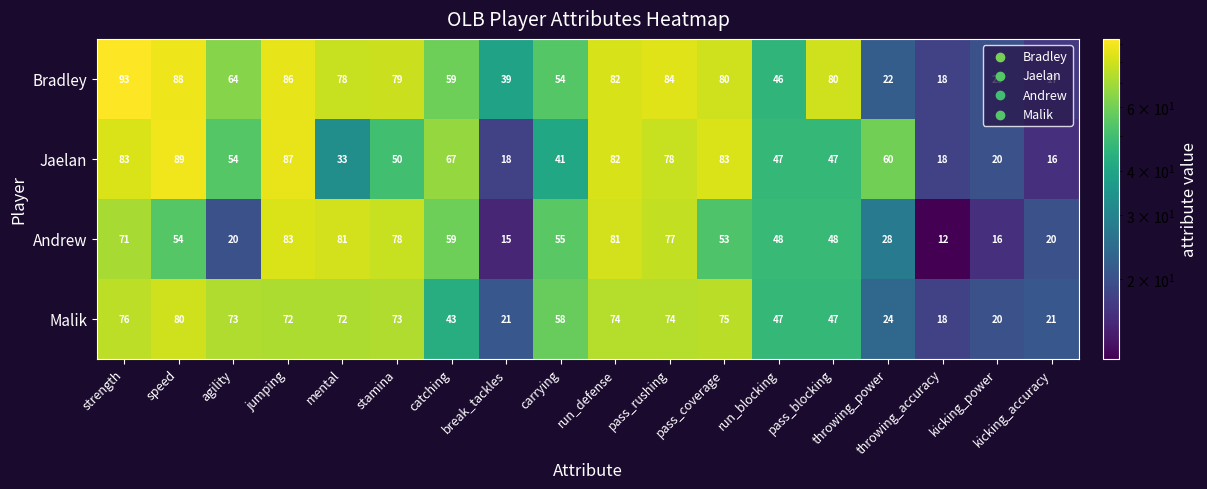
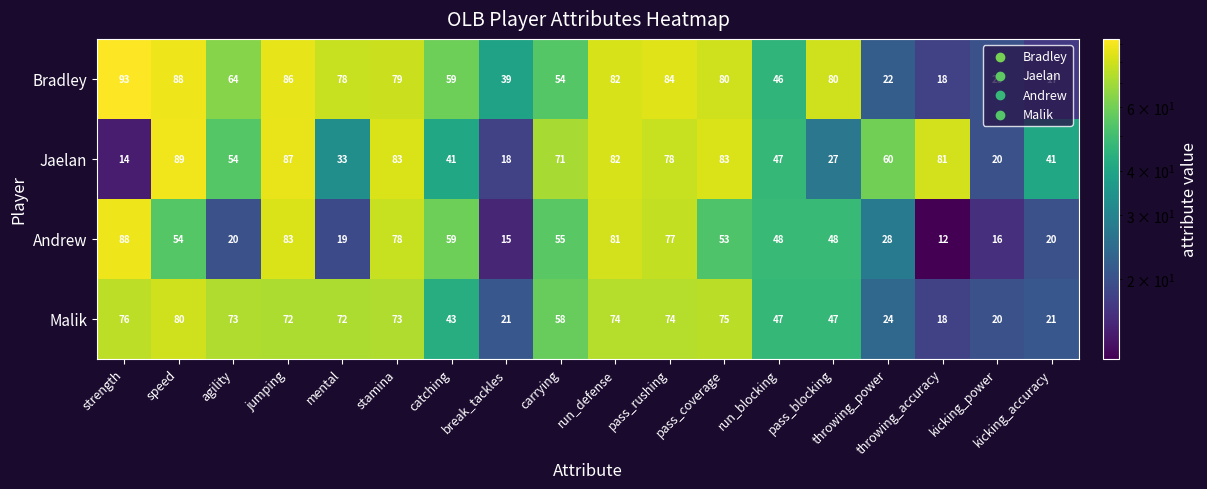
Jaelan, strength: 83 -> 14
Jaelan, stamina: 50 -> 83
Jaelan, catching: 67 -> 41
Jaelan, carrying: 41 -> 71
Jaelan, pass_blocking: 47 -> 27
Jaelan, throwing_accuracy: 18 -> 81
Jaelan, kicking_accuracy: 16 -> 41
Andrew, strength: 71 -> 88
Andrew, mental: 81 -> 19
